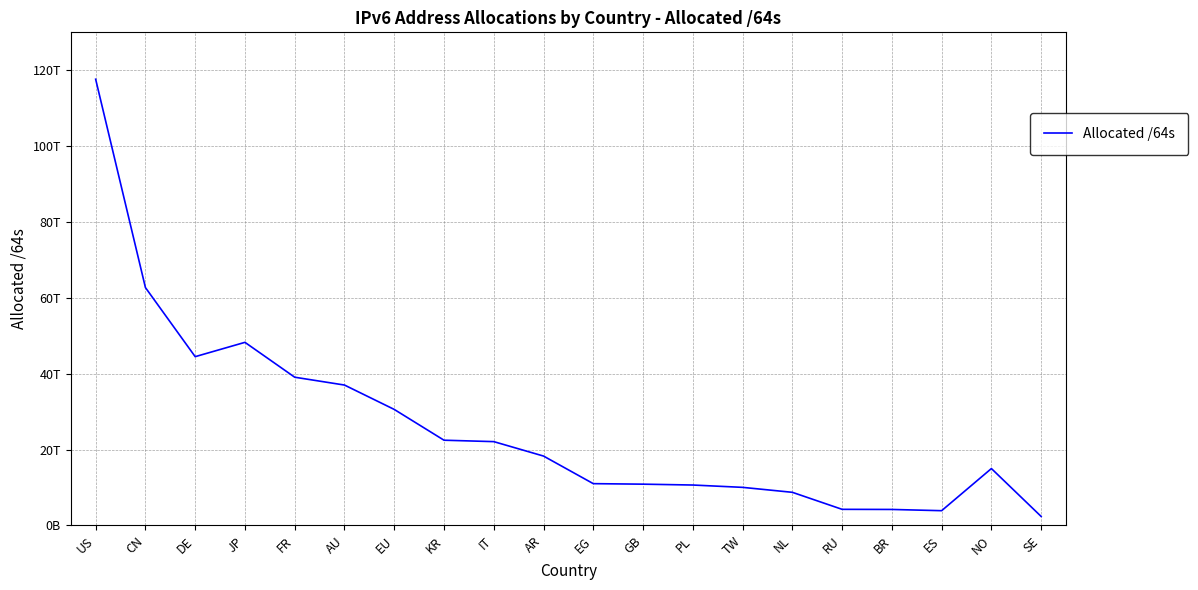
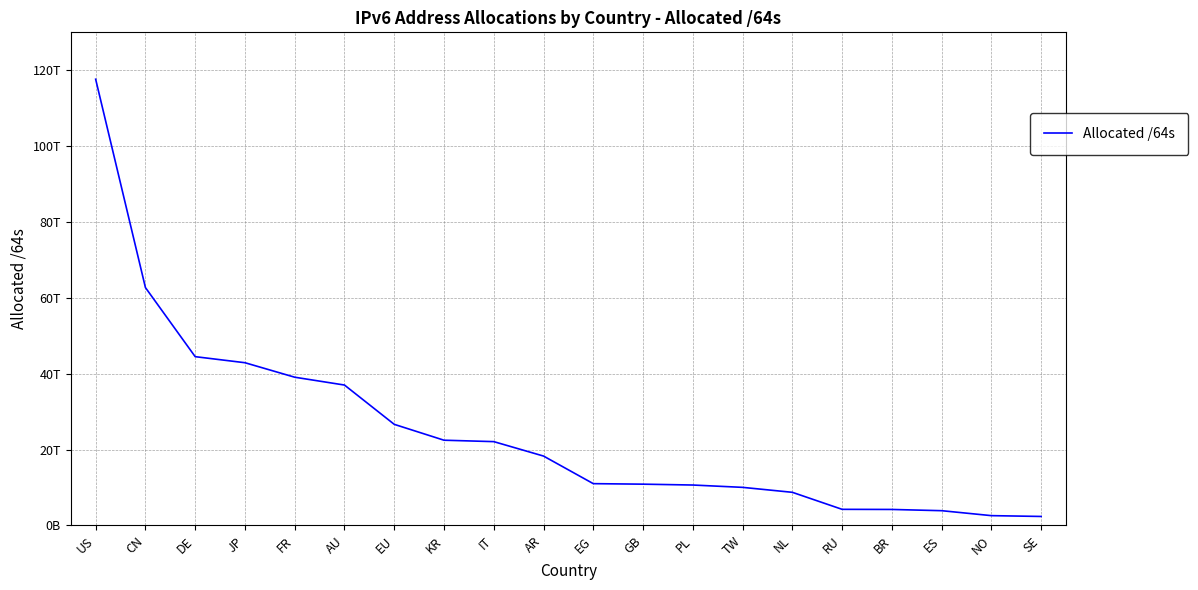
JP: 48T -> 43T
EU: 31T -> 27T
NO: 15T -> 3T
